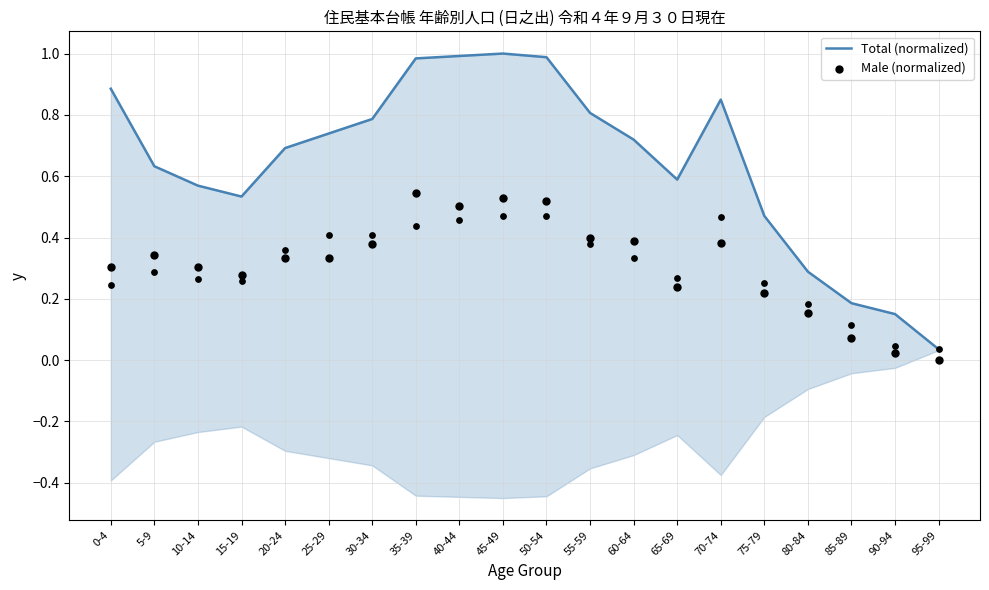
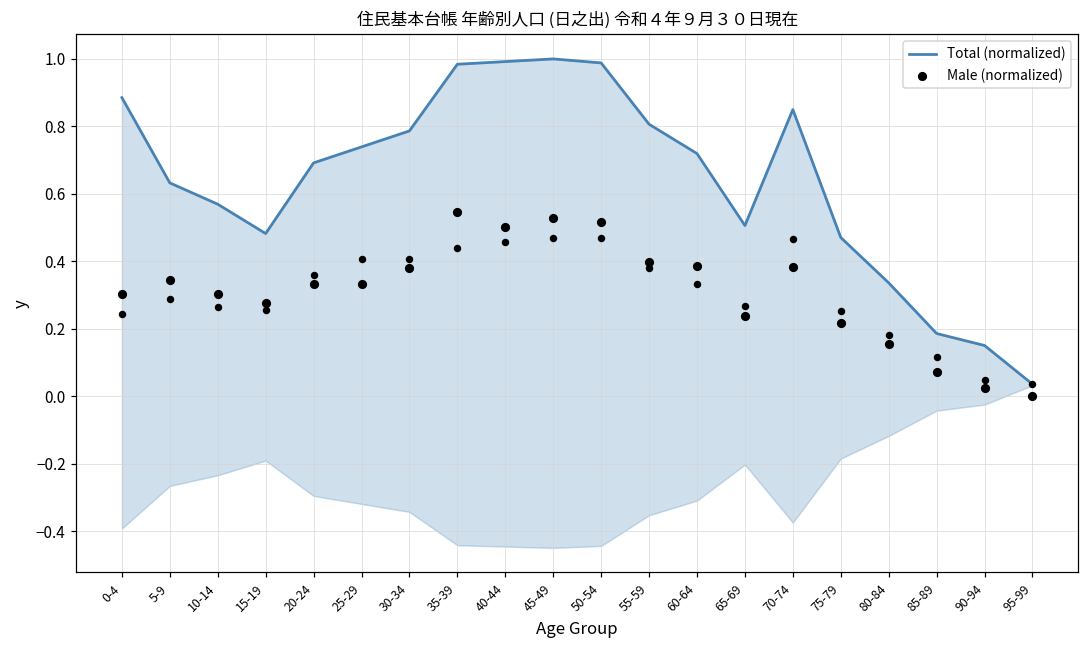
Total (normalized), 15-19: 0.53 -> 0.48
Total (normalized), 65-69: 0.59 -> 0.51
Total (normalized), 80-84: 0.29 -> 0.34
